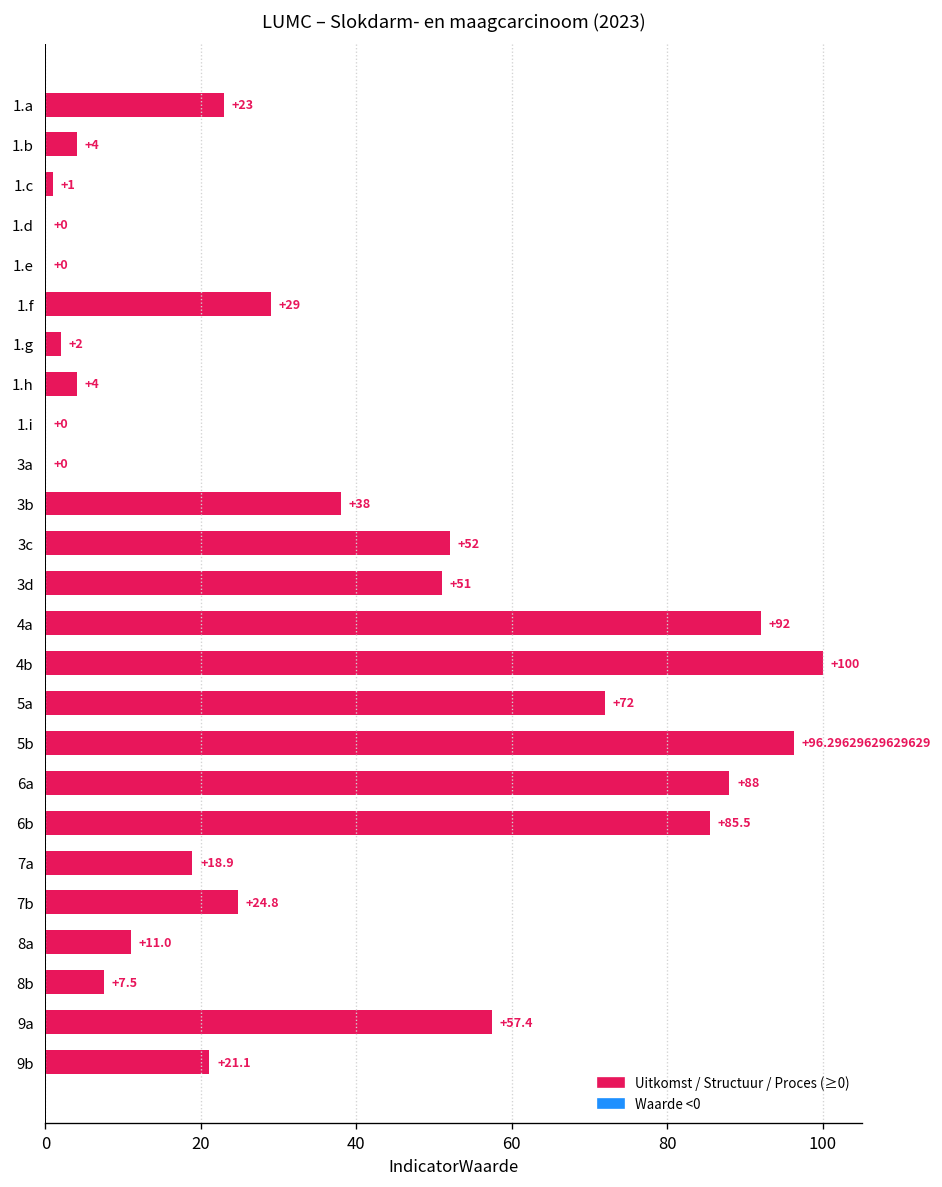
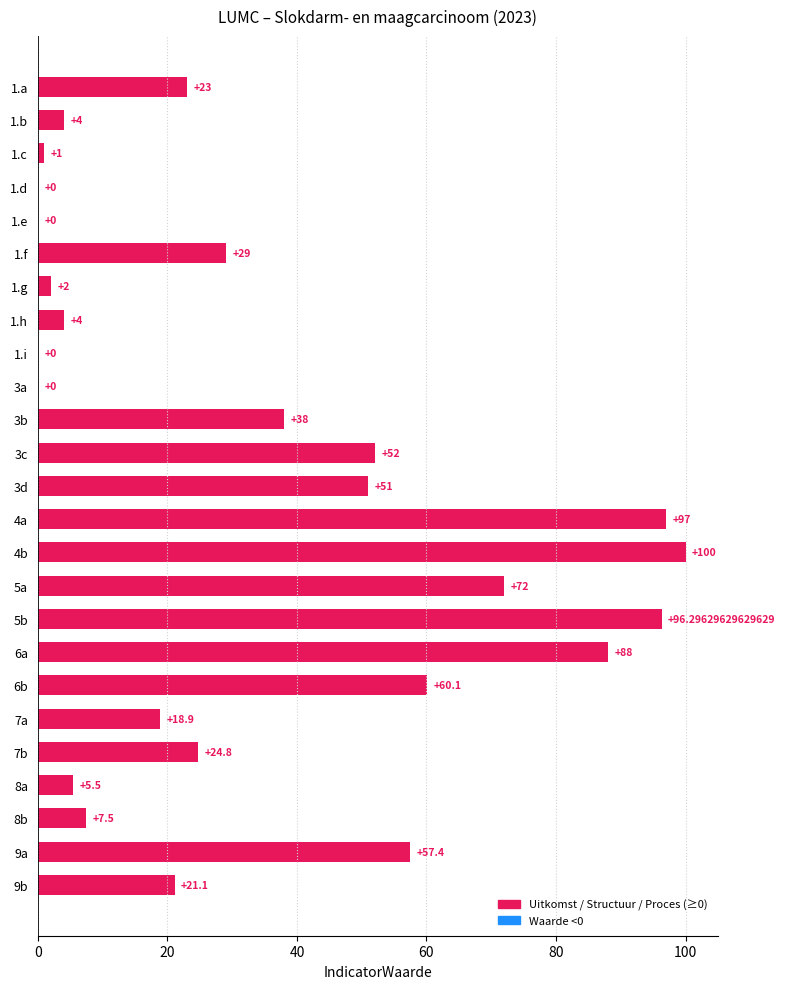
4a: +92 -> +97
6b: +85.5 -> +60.1
8a: +11.0 -> +5.5
